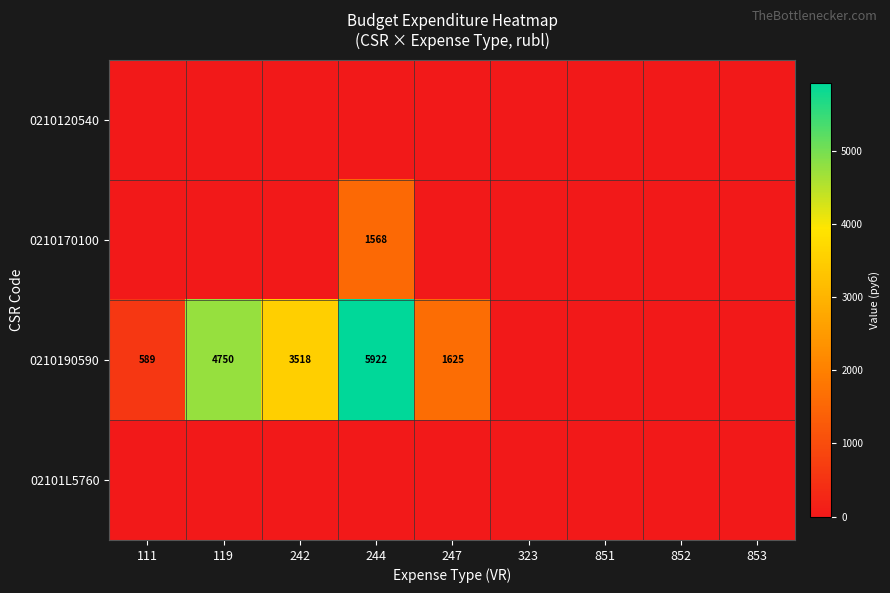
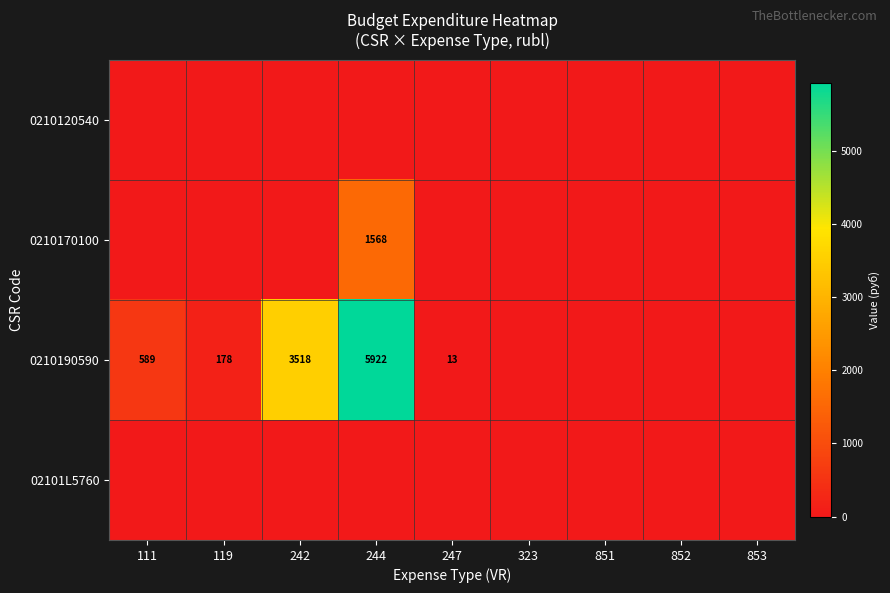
0210190590, 119: 4750 -> 178
0210190590, 247: 1625 -> 13
